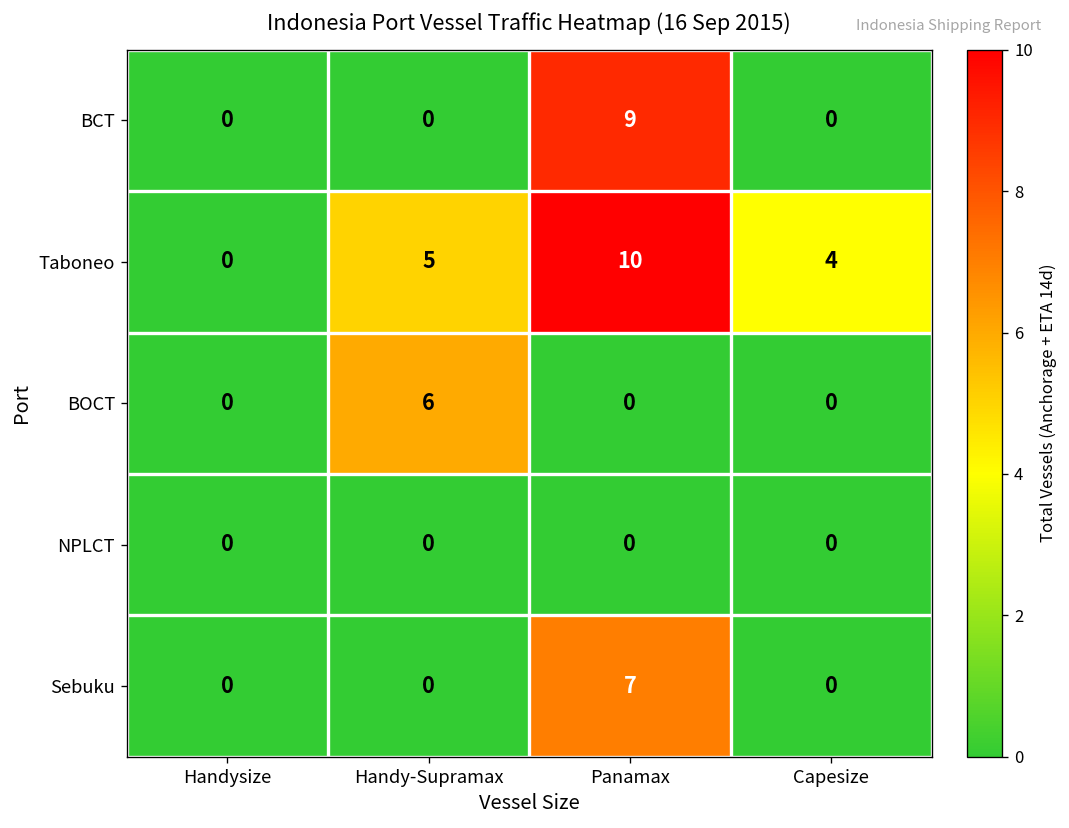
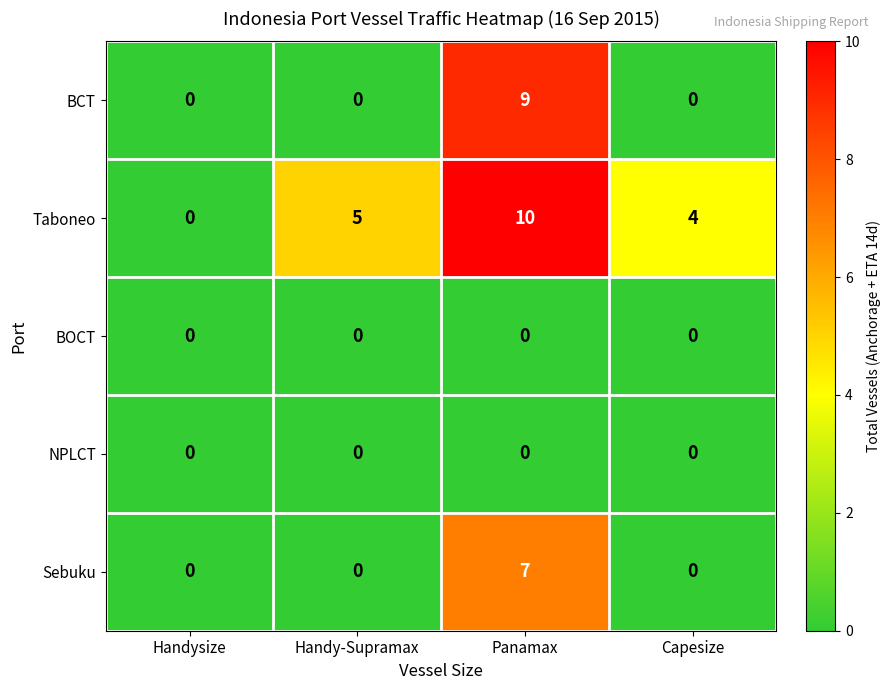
BOCT, Handy-Supramax: 6 -> 0
